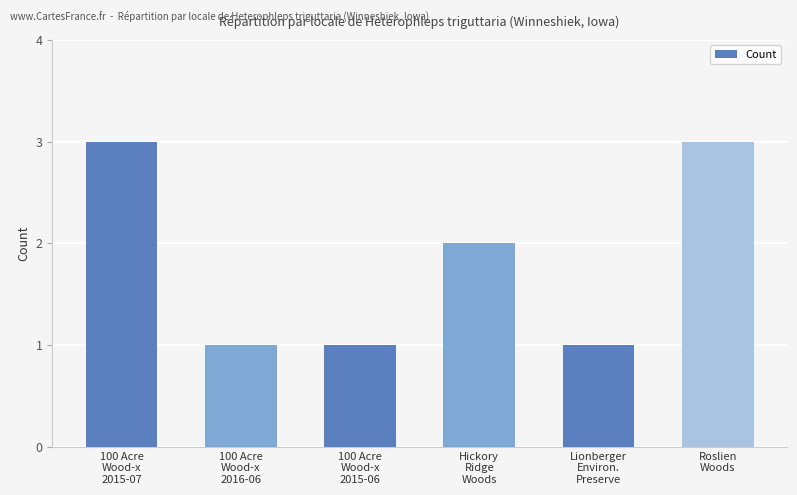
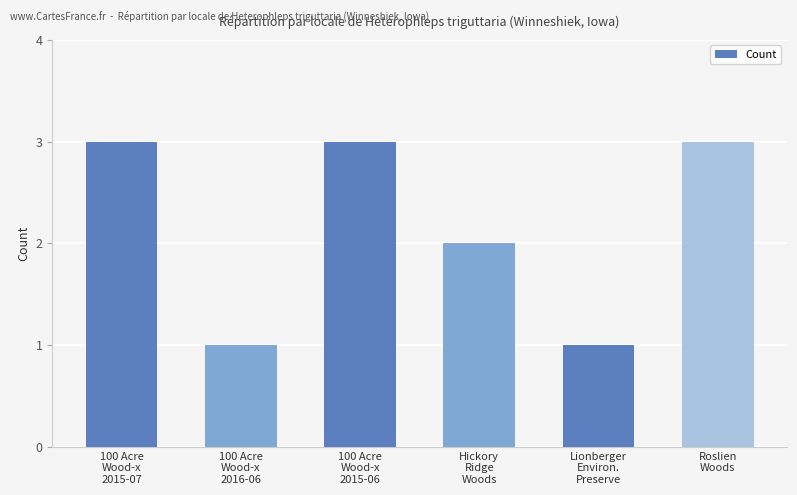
100 Acre Wood-x 2015-06: 1 -> 3
